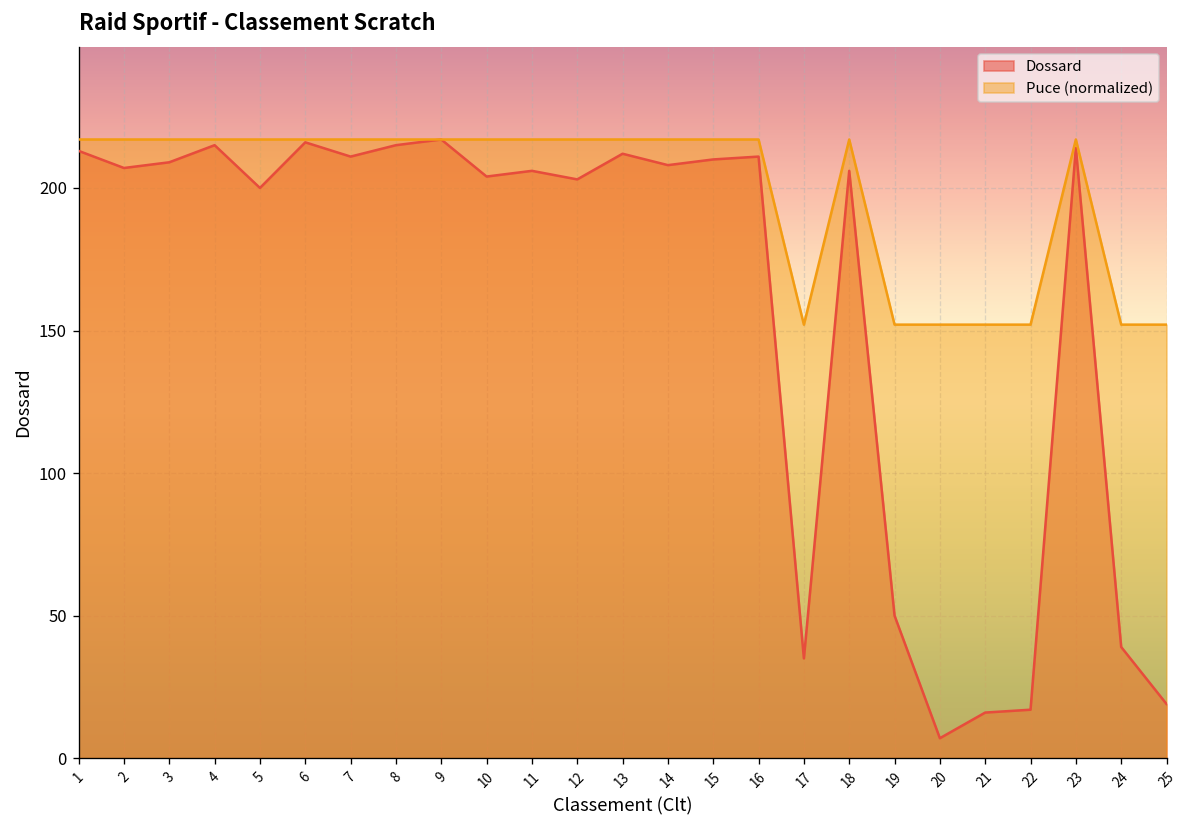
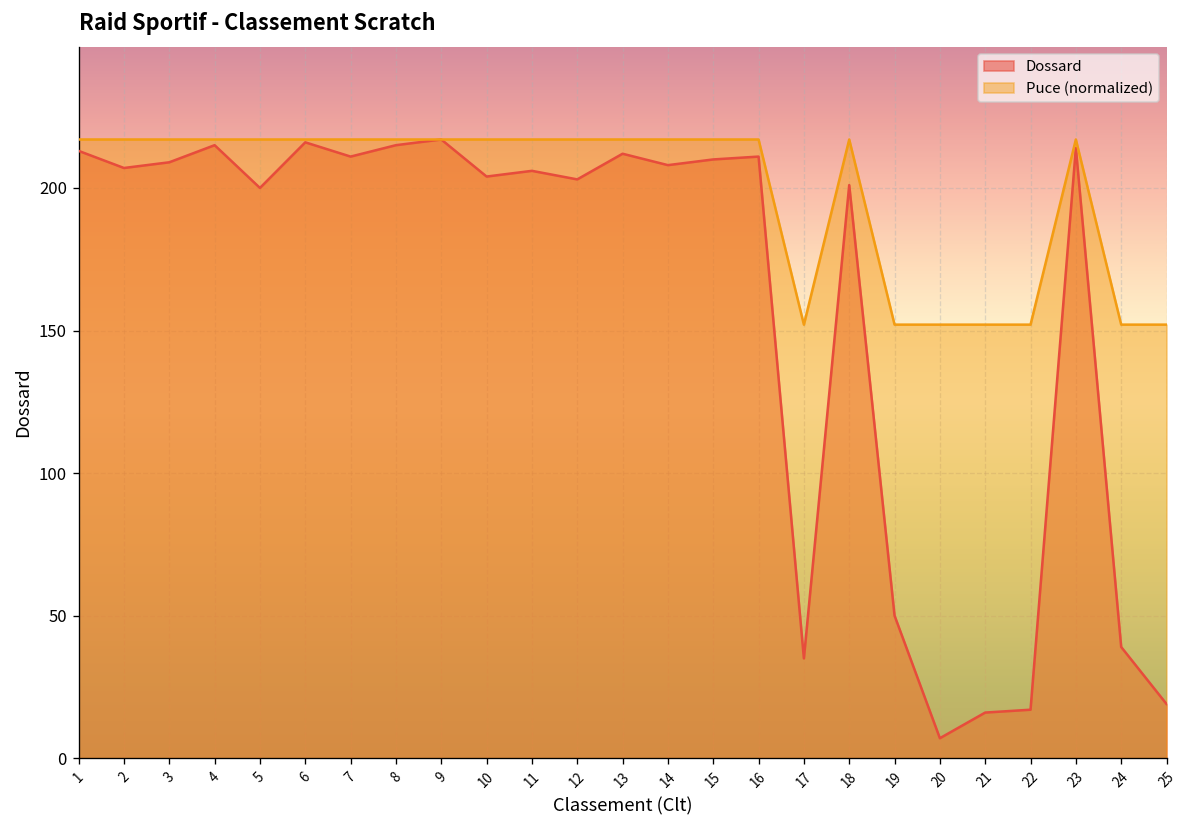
Dossard, 18: 206 -> 201
